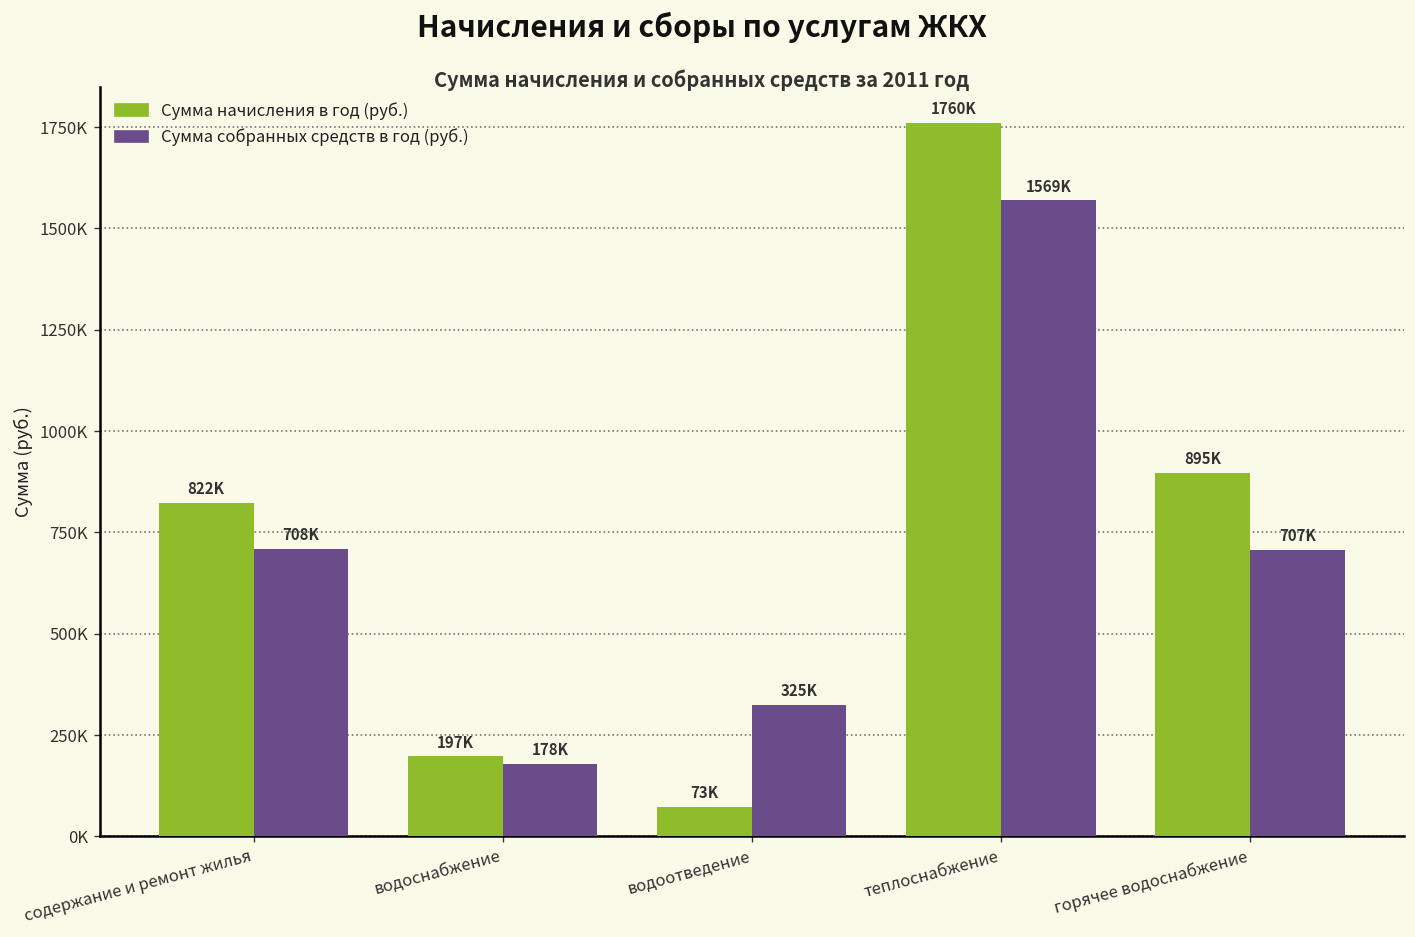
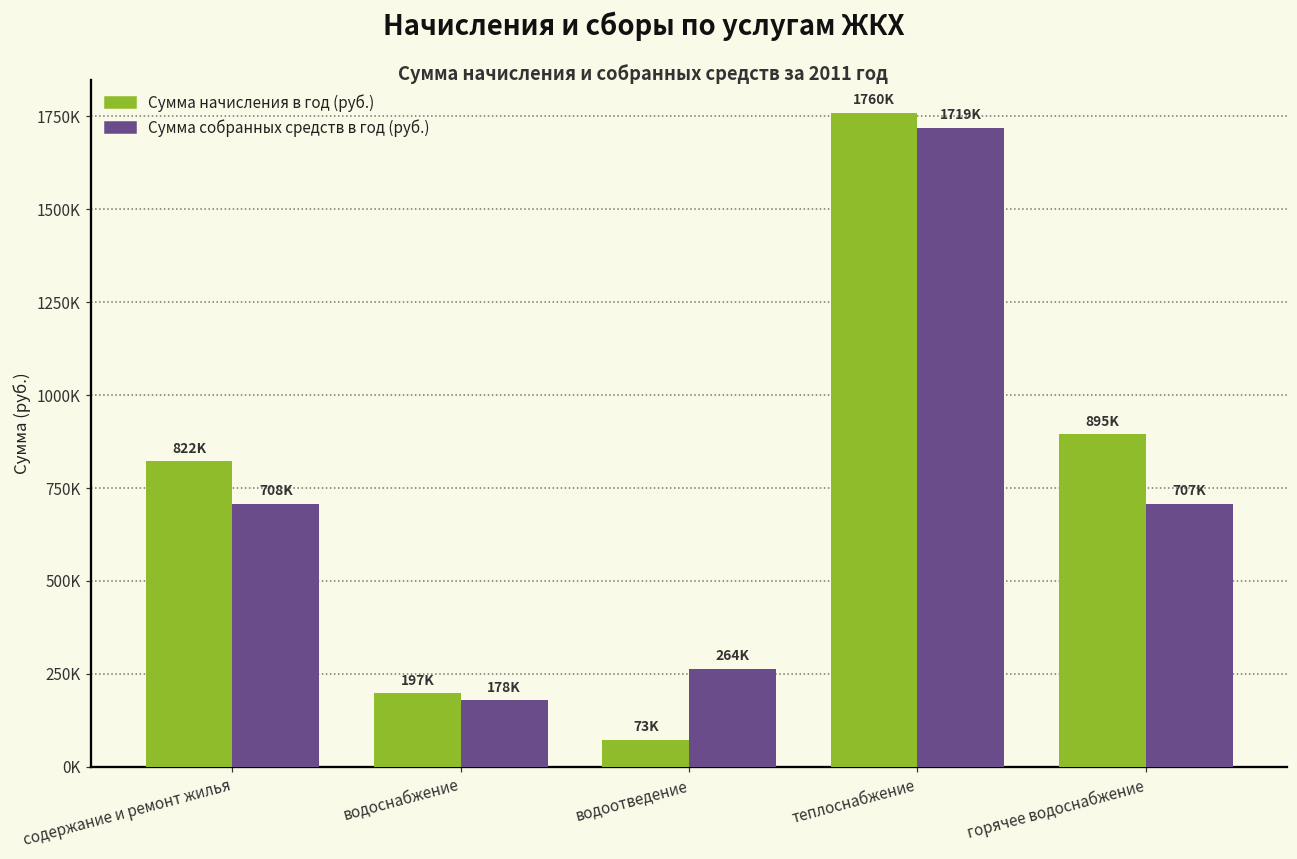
Сумма собранных средств в год (руб.), водоотведение: 325K -> 264K
Сумма собранных средств в год (руб.), теплоснабжение: 1569K -> 1719K
